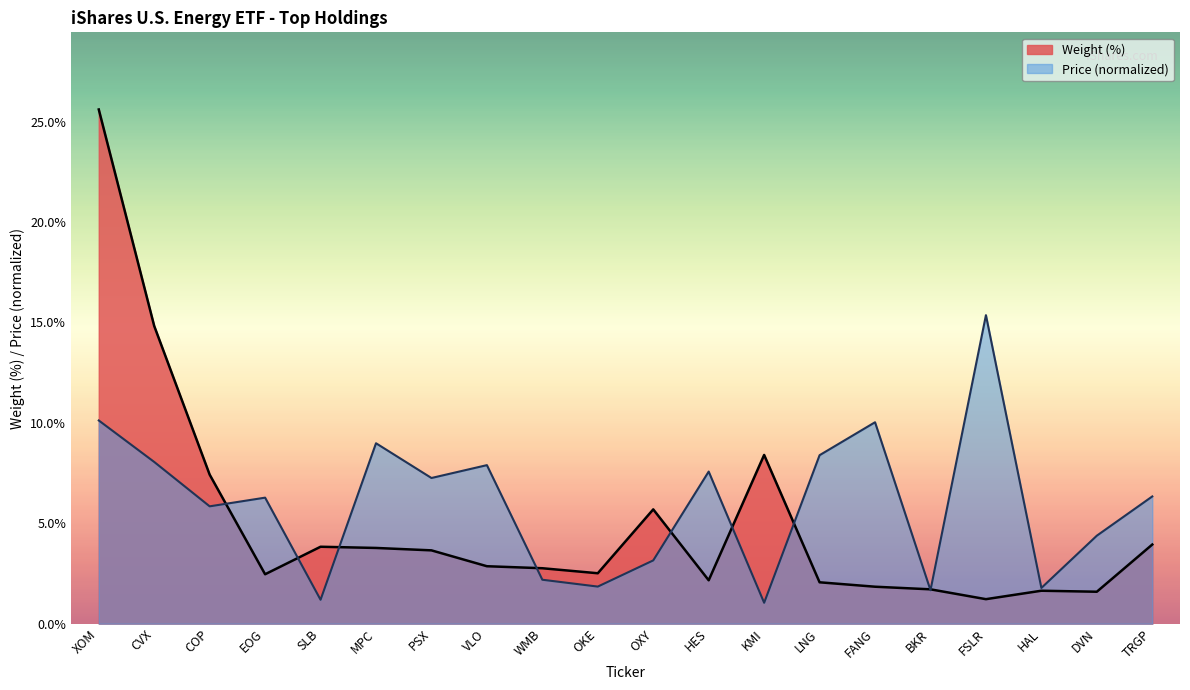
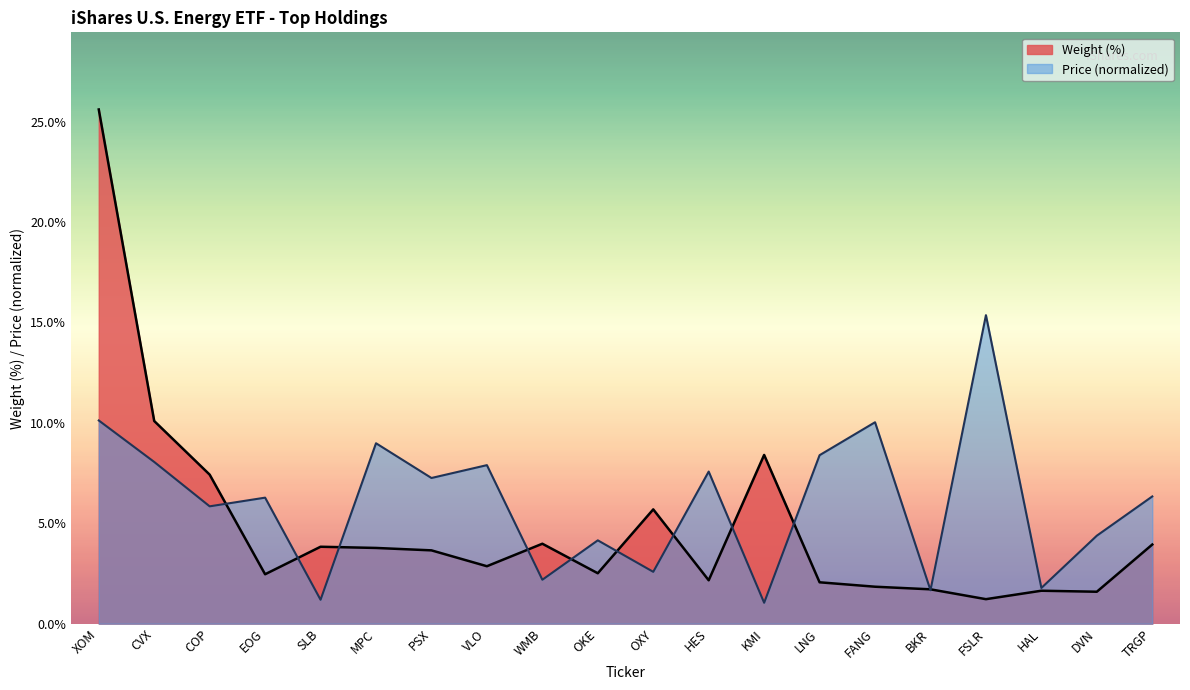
Weight (%), CVX: 14.8% -> 10.1%
Weight (%), WMB: 2.8% -> 4.0%
Price (normalized), OKE: 1.8% -> 4.1%
Price (normalized), OXY: 3.2% -> 2.6%
